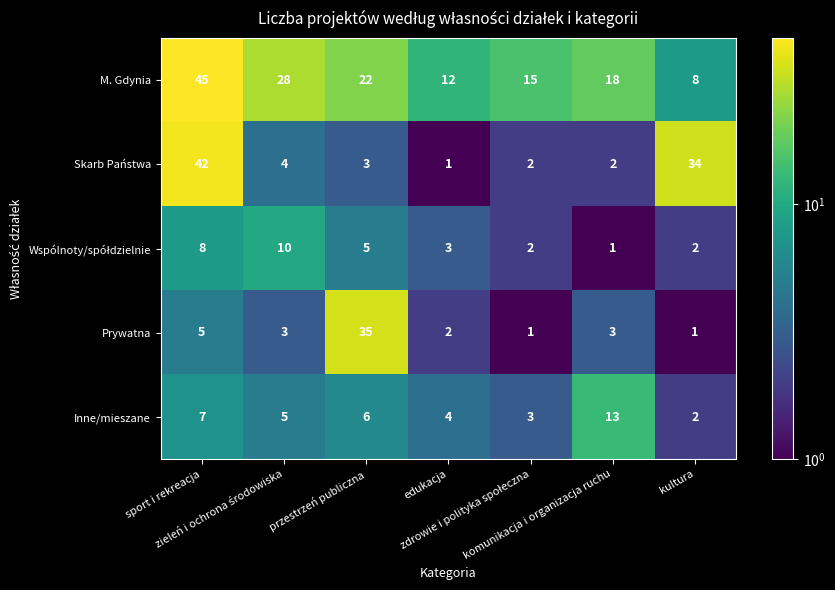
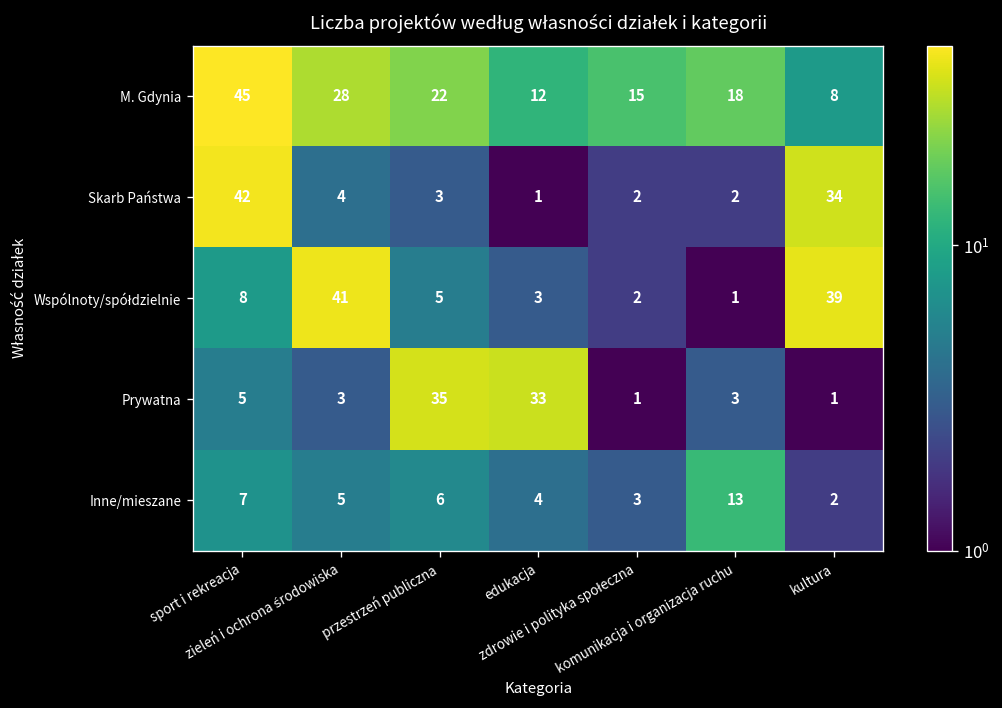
Wspólnoty/spółdzielnie, zieleń i ochrona środowiska: 10 -> 41
Wspólnoty/spółdzielnie, kultura: 2 -> 39
Prywatna, edukacja: 2 -> 33
